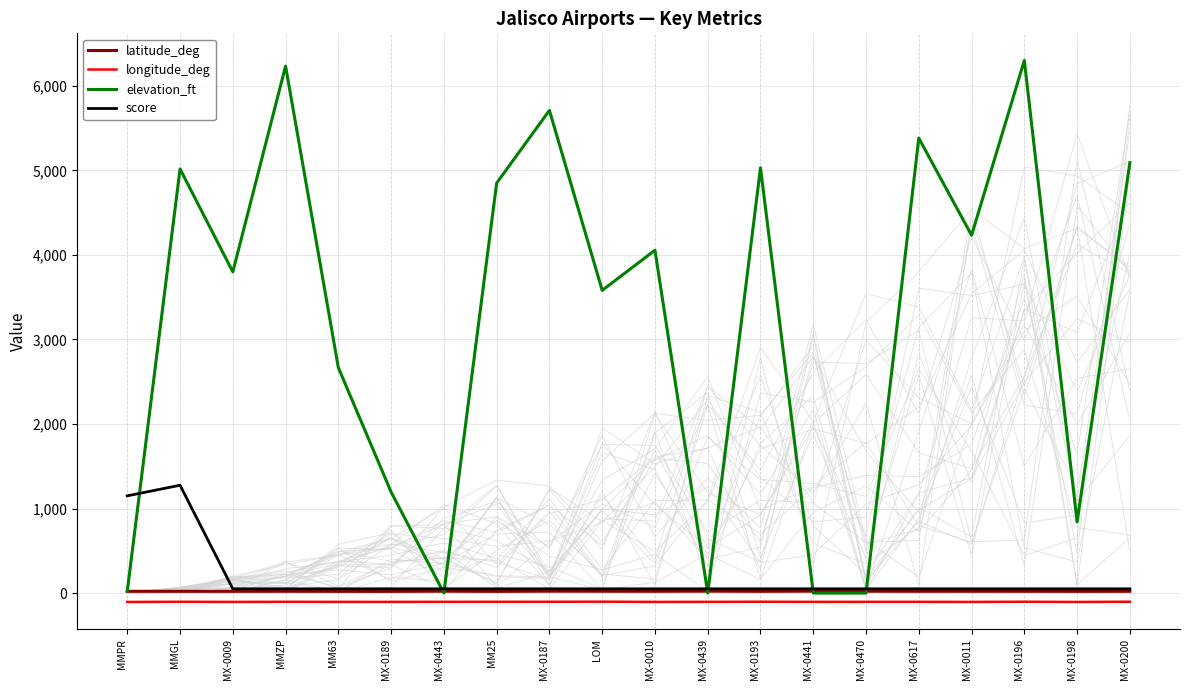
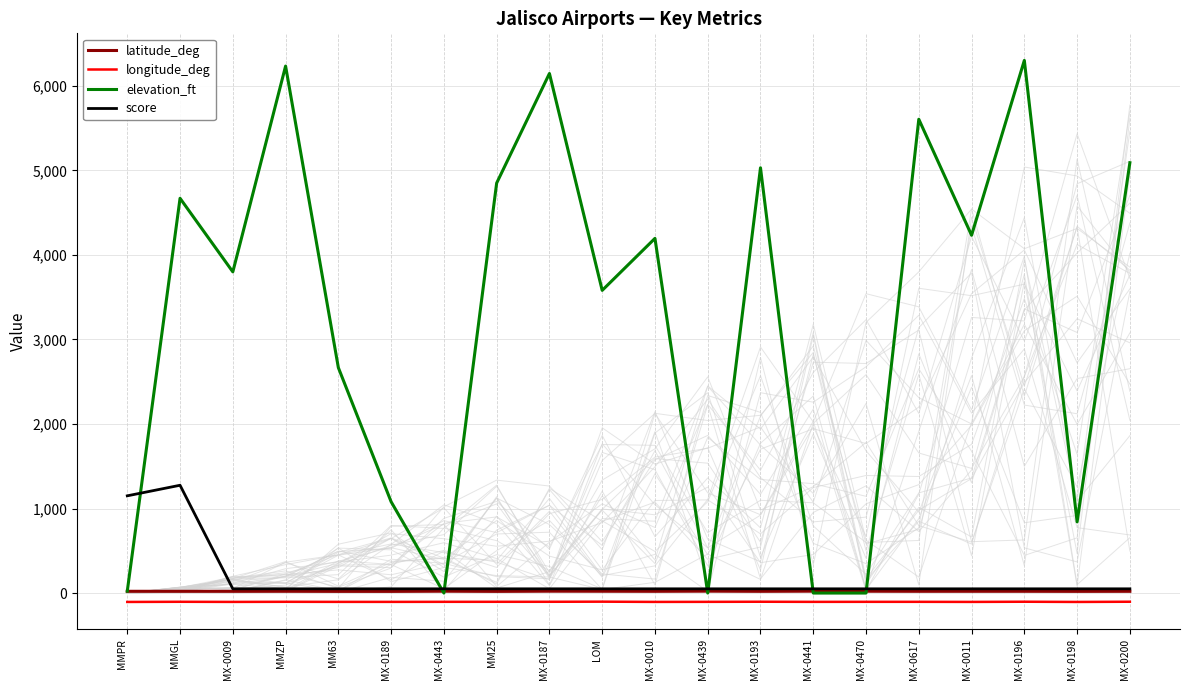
elevation_ft, MMGL: 5,000 -> 4,700
elevation_ft, MX-0189: 1,200 -> 1,100
elevation_ft, MX-0187: 5,700 -> 6,100
elevation_ft, MX-0010: 4,100 -> 4,200
elevation_ft, MX-0617: 5,400 -> 5,600
